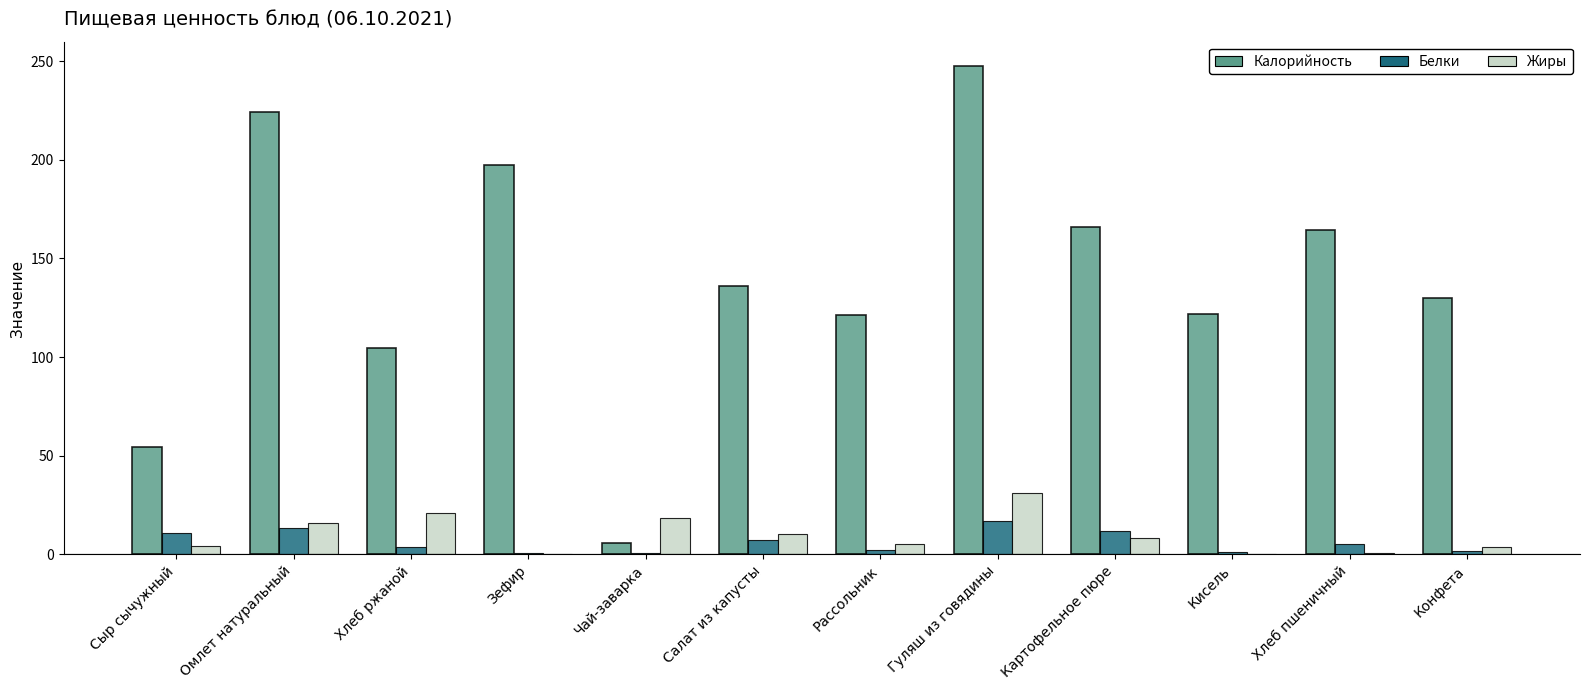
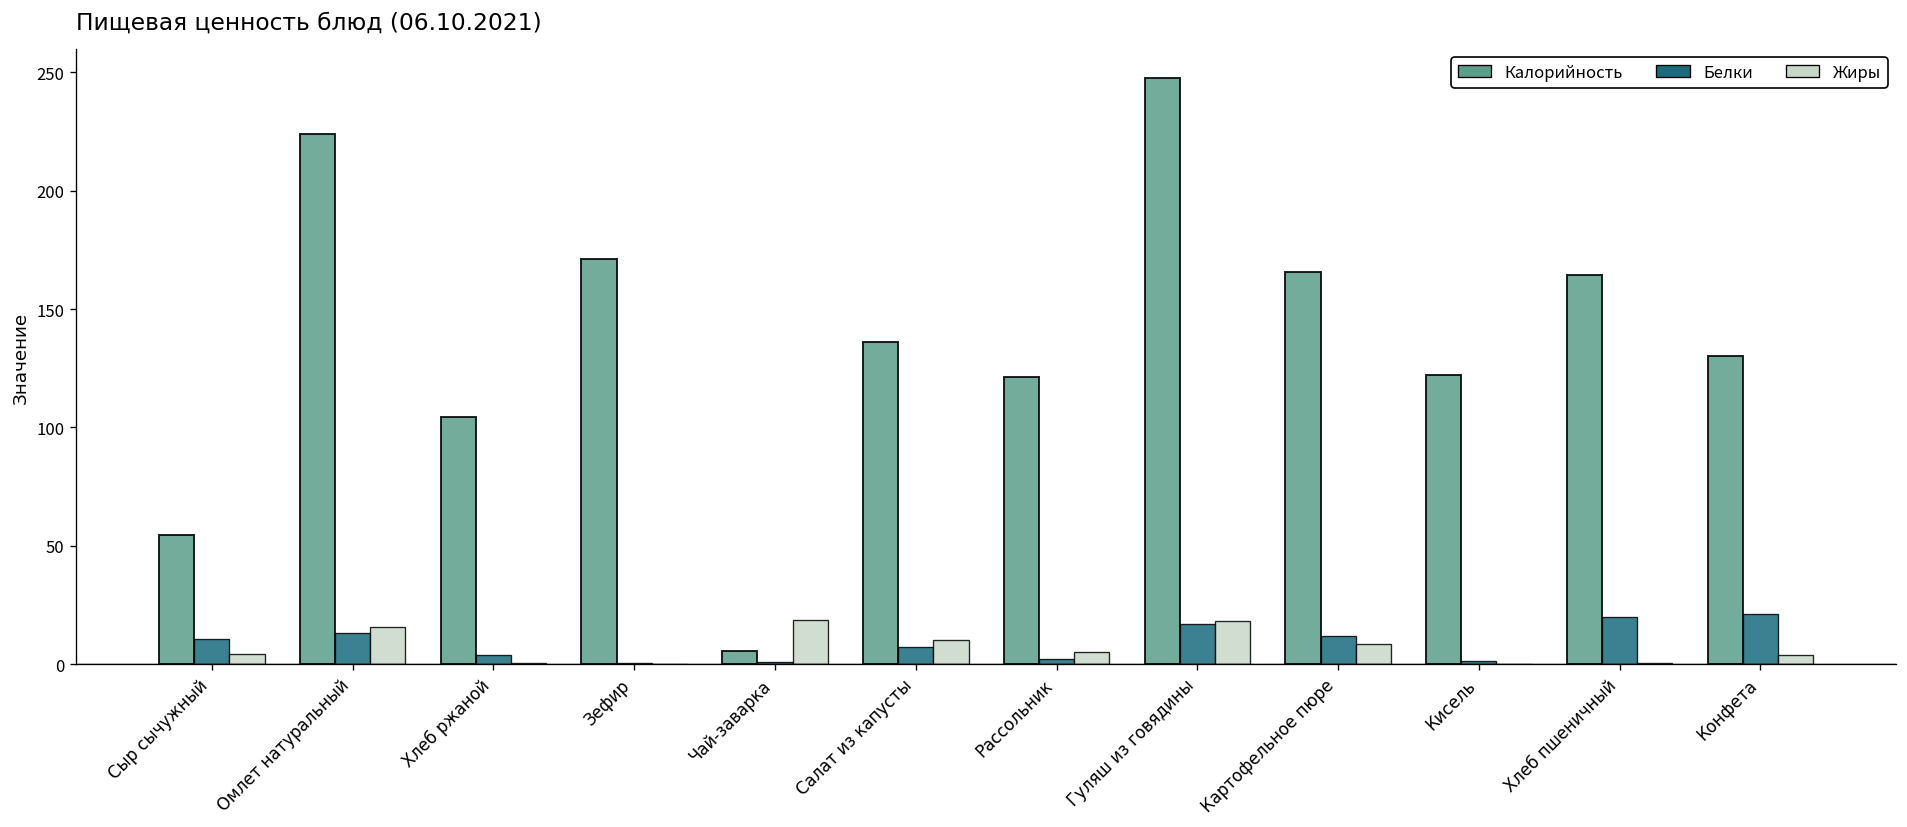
Жиры, Хлеб ржаной: 21 -> 1
Калорийность, Зефир: 198 -> 171
Жиры, Гуляш из говядины: 31 -> 18
Белки, Хлеб пшеничный: 5 -> 20
Белки, Конфета: 2 -> 21
